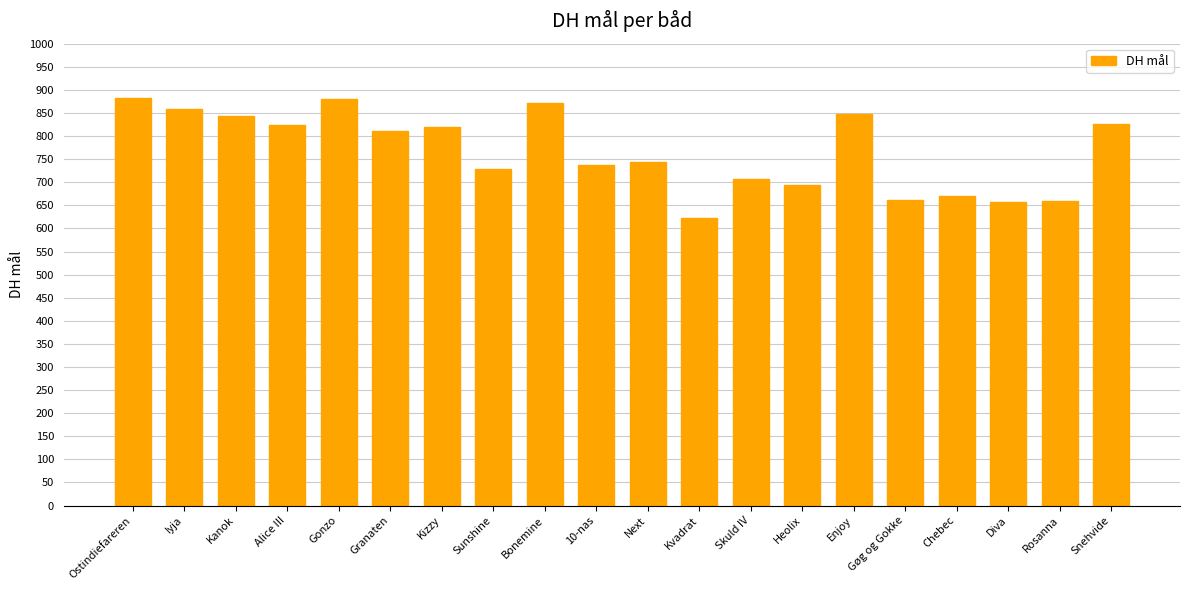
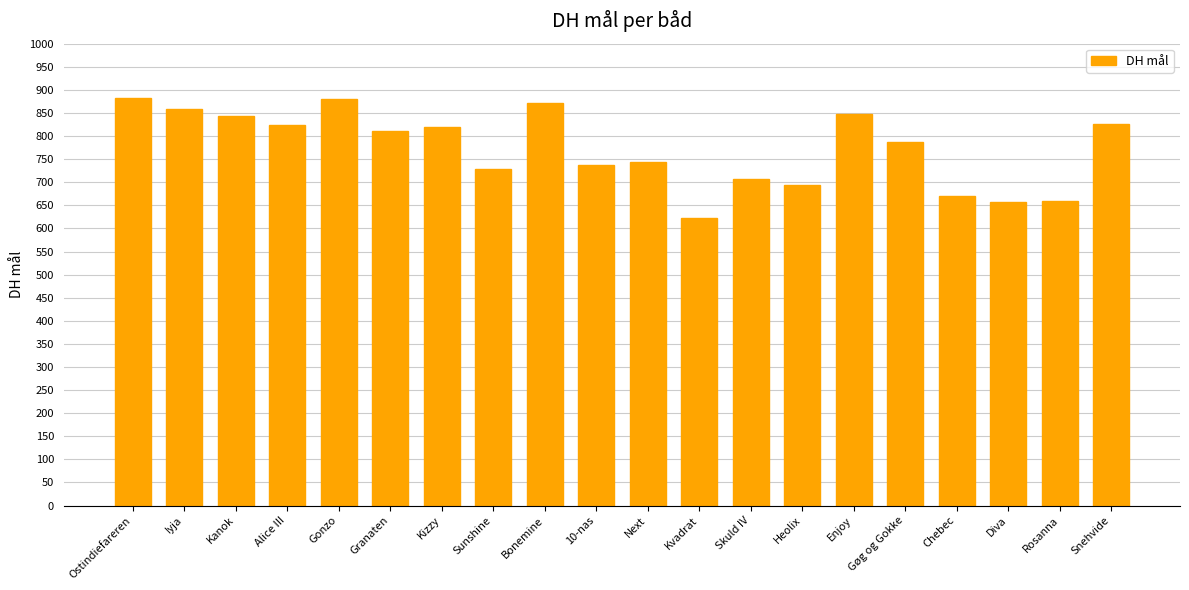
Gøg og Gokke: 660 -> 790
